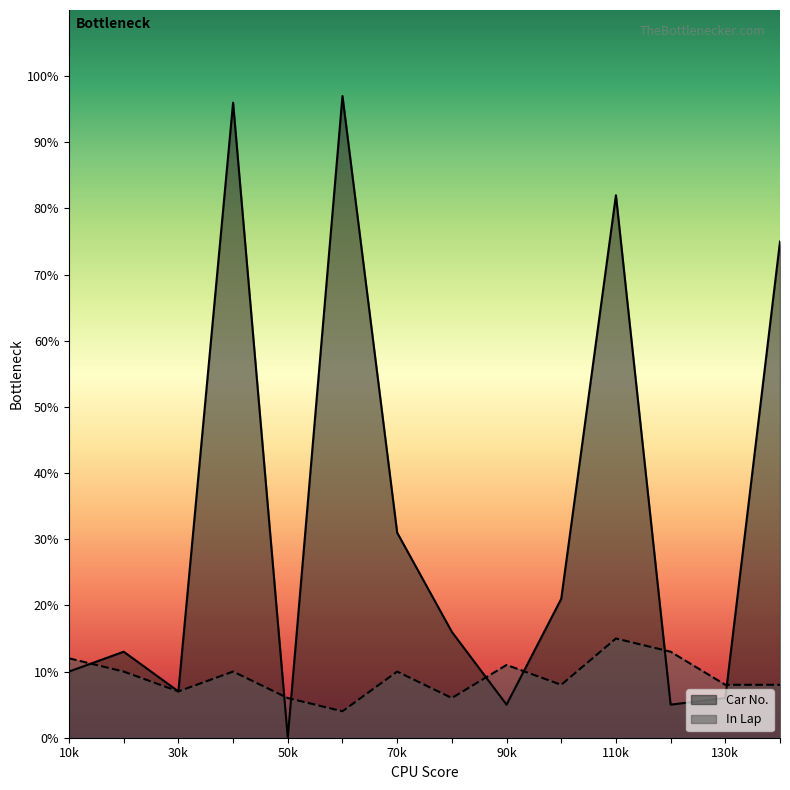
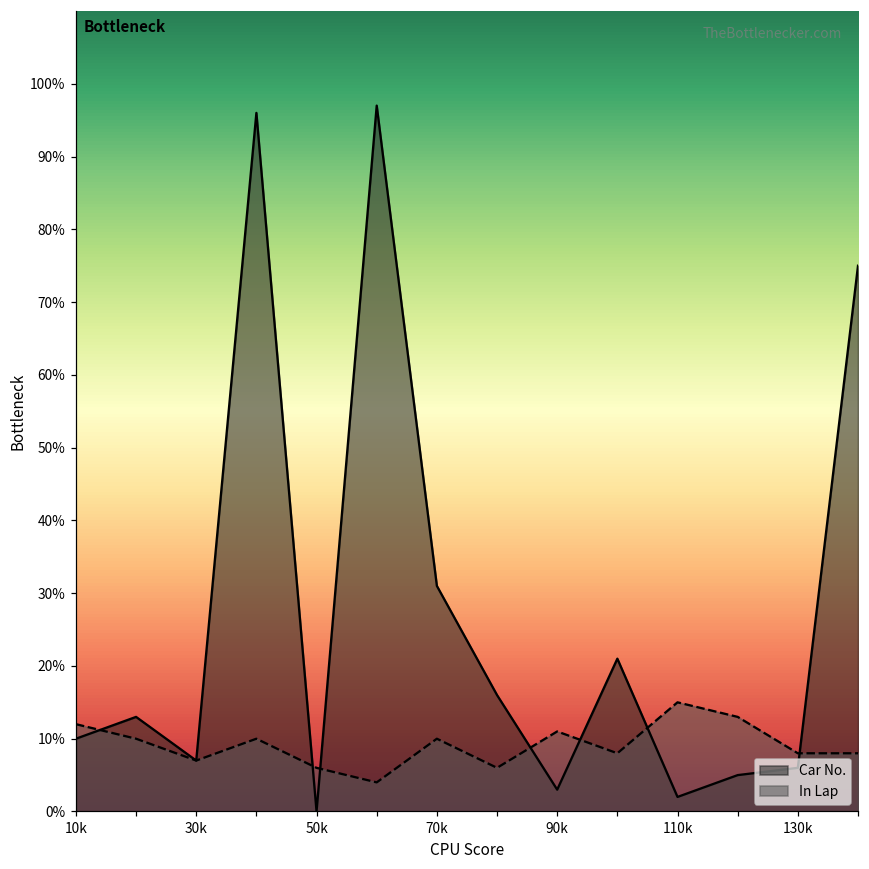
Car No., 90k: 5% -> 3%
Car No., 110k: 82% -> 2%
